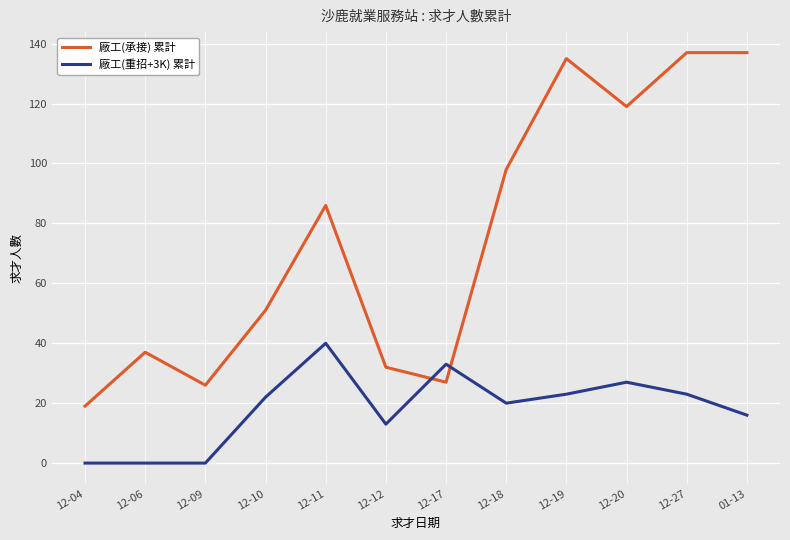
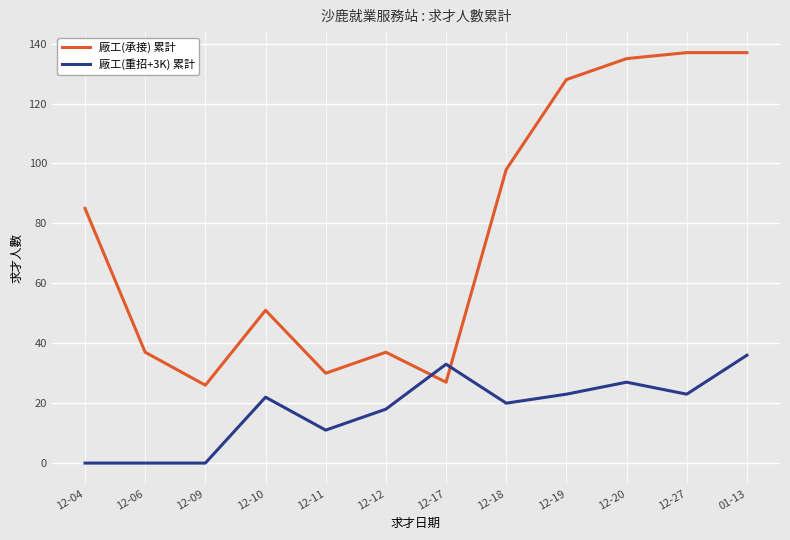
廠工(承接) 累計, 12-04: 19 -> 85
廠工(承接) 累計, 12-11: 86 -> 30
廠工(重招+3K) 累計, 12-11: 40 -> 11
廠工(承接) 累計, 12-12: 32 -> 37
廠工(重招+3K) 累計, 12-12: 13 -> 18
廠工(承接) 累計, 12-19: 135 -> 128
廠工(承接) 累計, 12-20: 119 -> 135
廠工(重招+3K) 累計, 01-13: 16 -> 36
